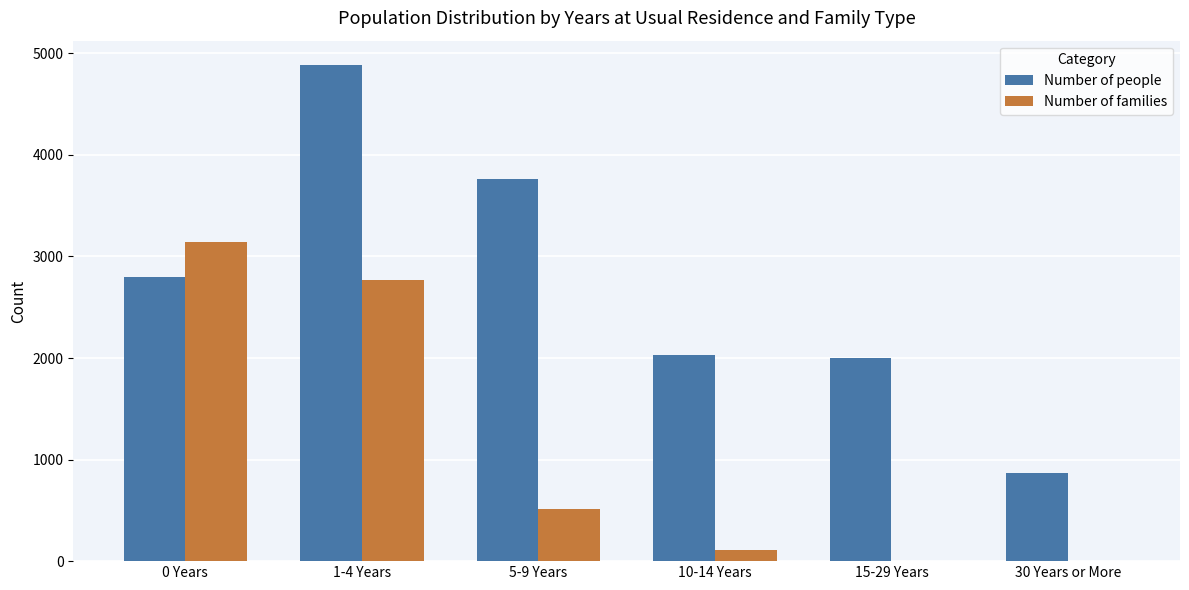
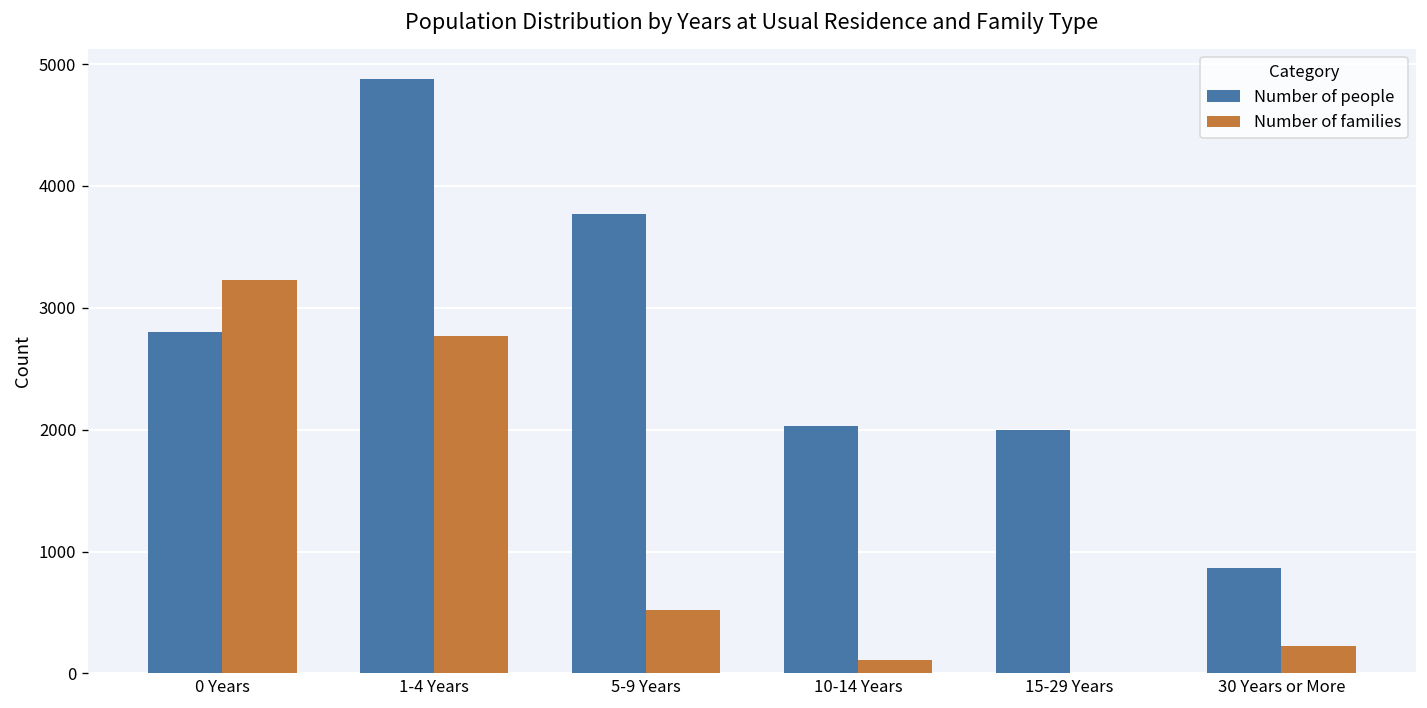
Number of families, 0 Years: 3140 -> 3230
Number of families, 30 Years or More: 0 -> 230
